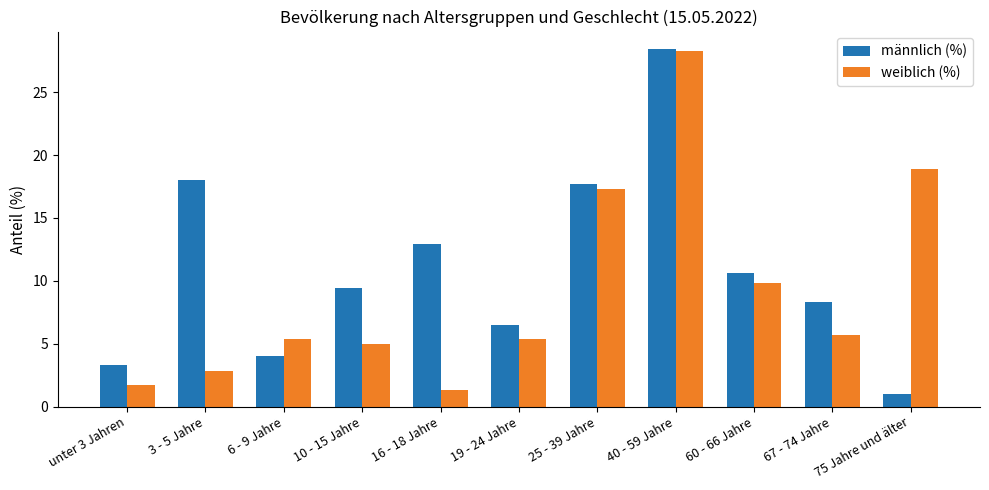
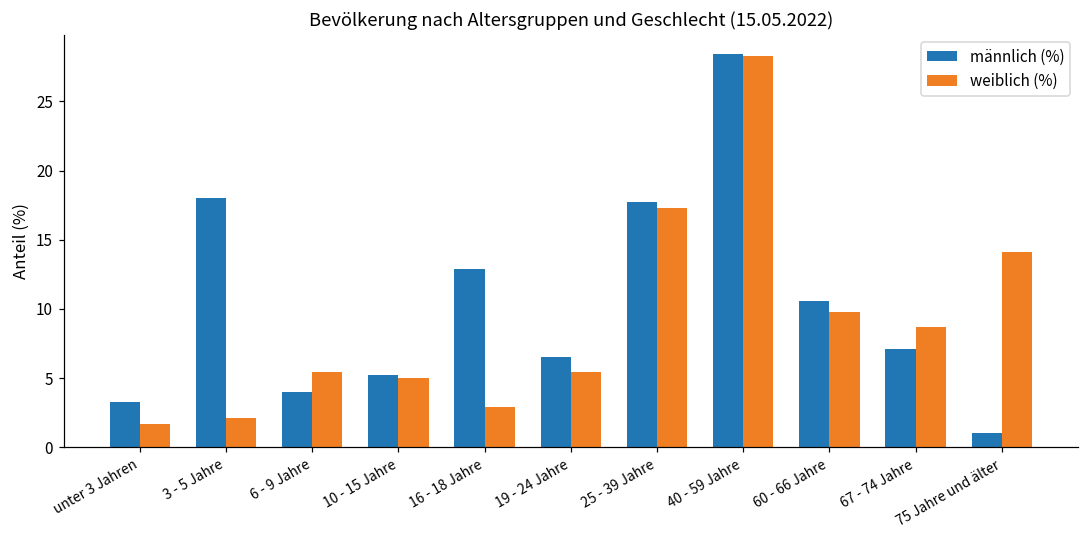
weiblich (%), 3 - 5 Jahre: 2.8 -> 2.1
männlich (%), 10 - 15 Jahre: 9.4 -> 5.2
weiblich (%), 16 - 18 Jahre: 1.3 -> 2.9
männlich (%), 67 - 74 Jahre: 8.3 -> 7.1
weiblich (%), 67 - 74 Jahre: 5.7 -> 8.7
weiblich (%), 75 Jahre und älter: 18.9 -> 14.1
